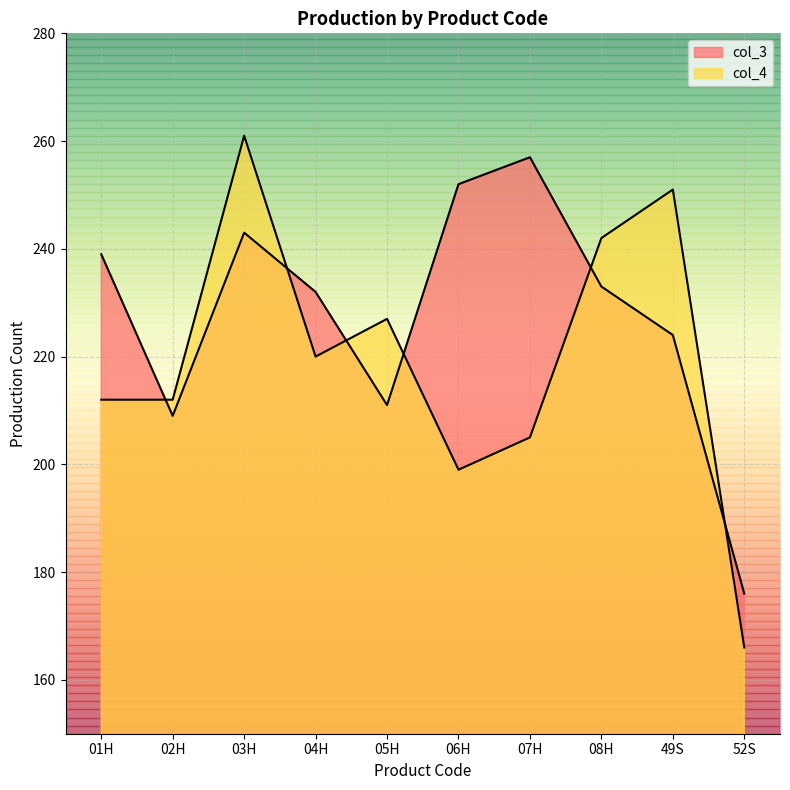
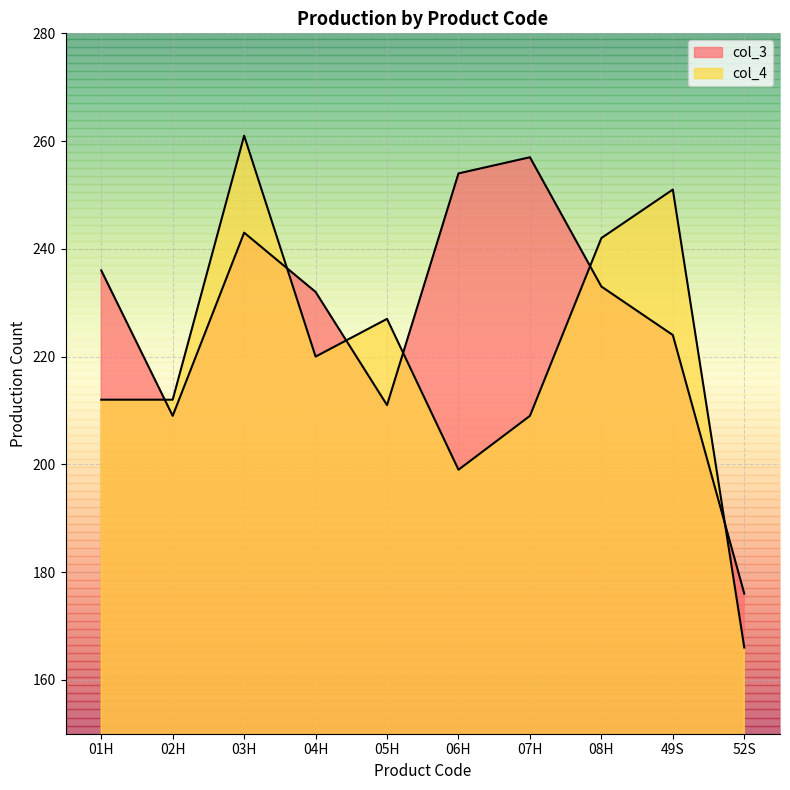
col_3, 01H: 239 -> 236
col_3, 06H: 252 -> 254
col_4, 07H: 205 -> 209
